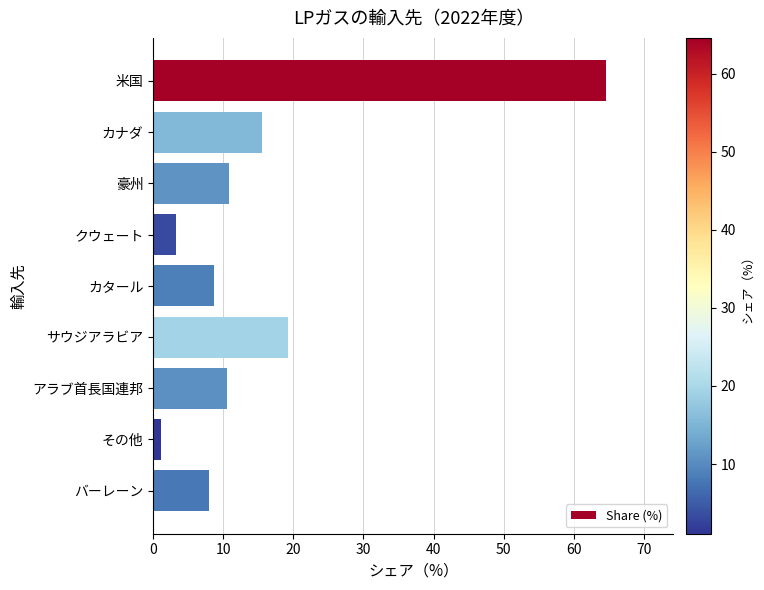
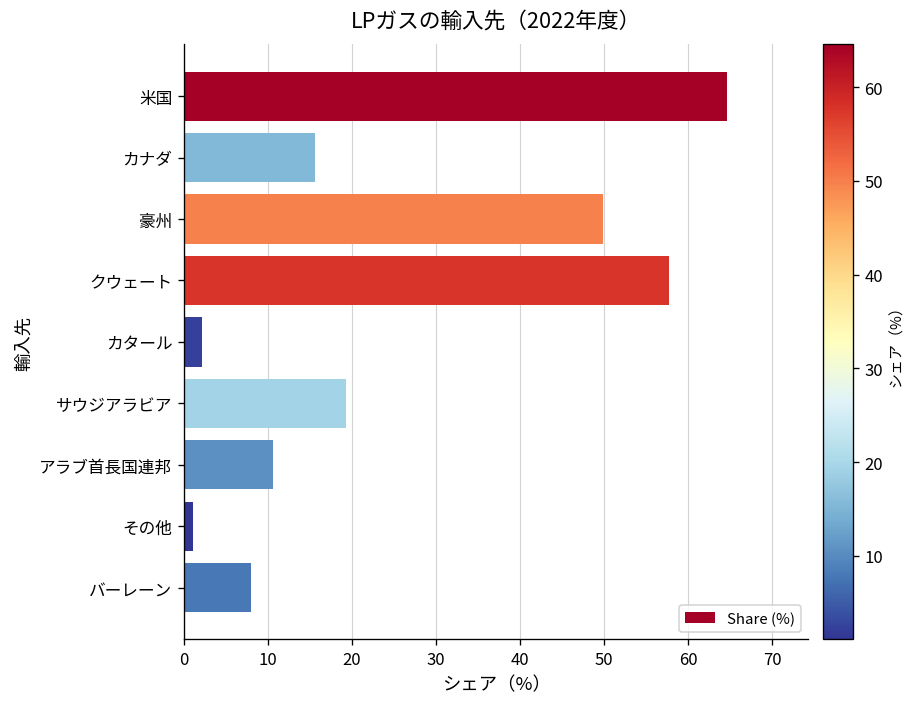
豪州: 11 -> 50
クウェート: 3 -> 58
カタール: 9 -> 2
